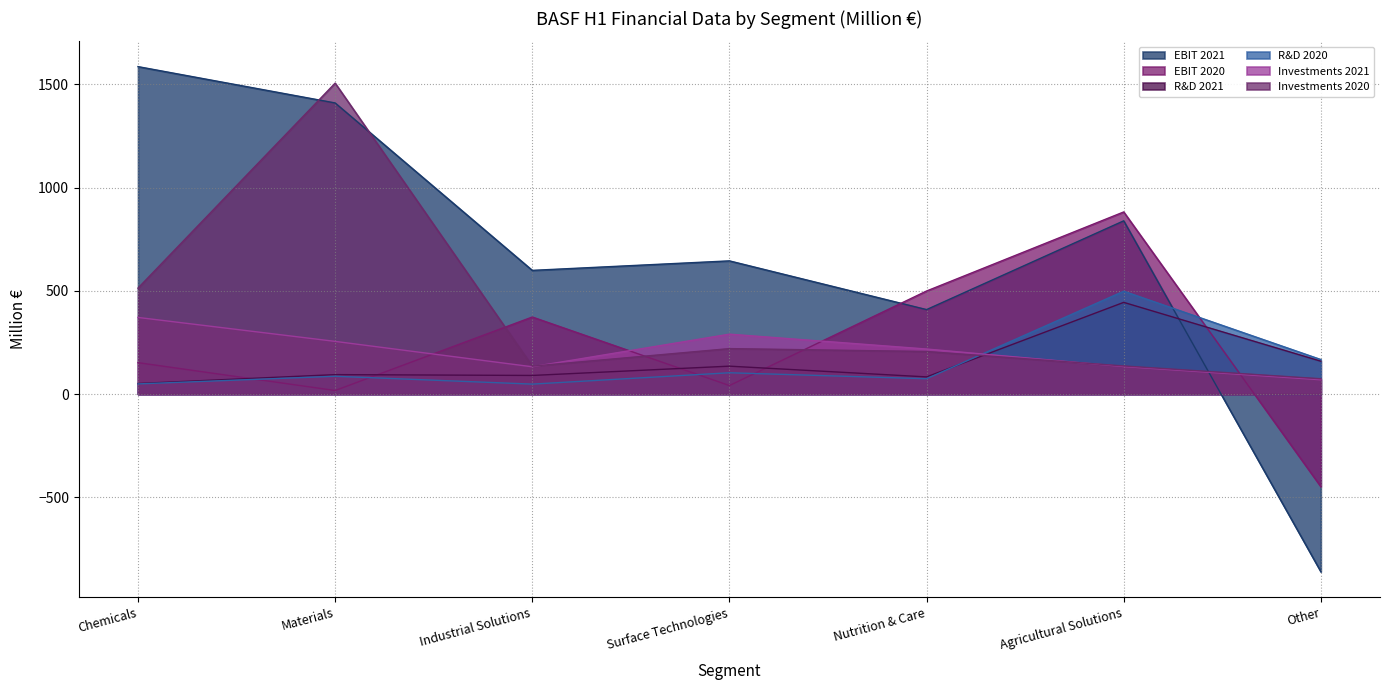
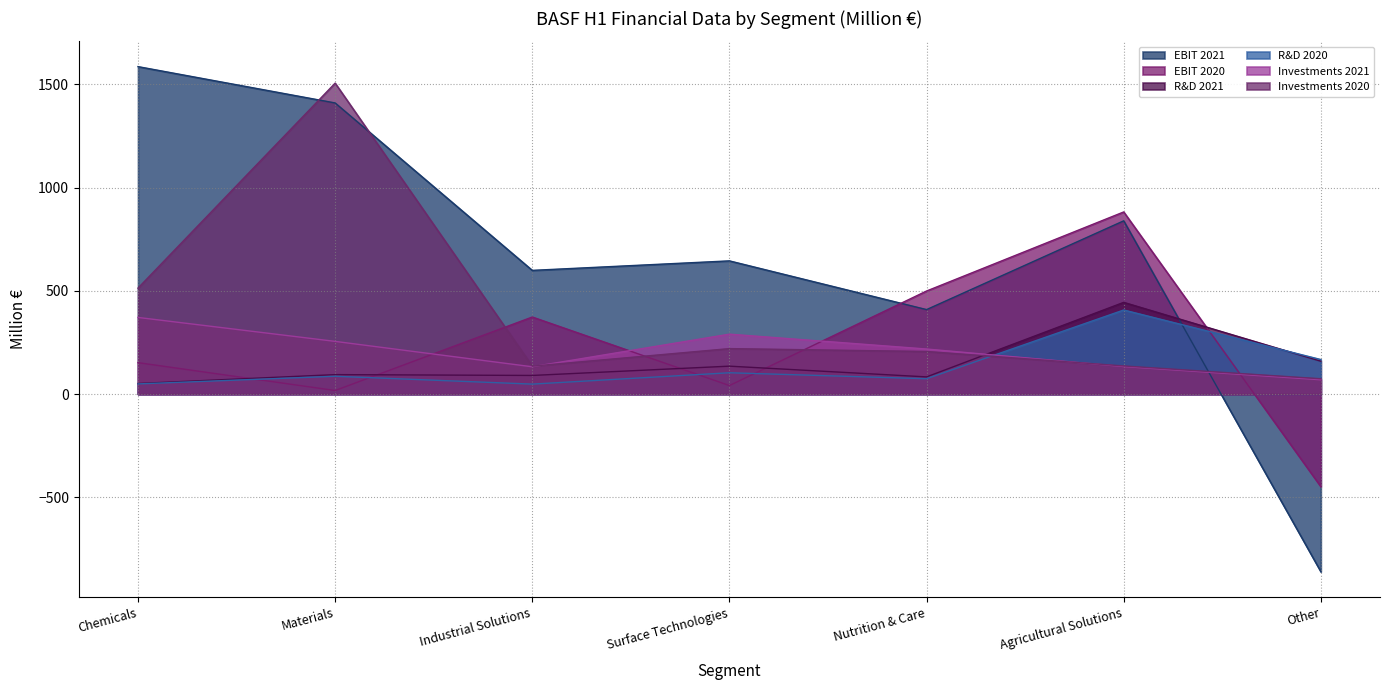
R&D 2020, Agricultural Solutions: 500 -> 410
